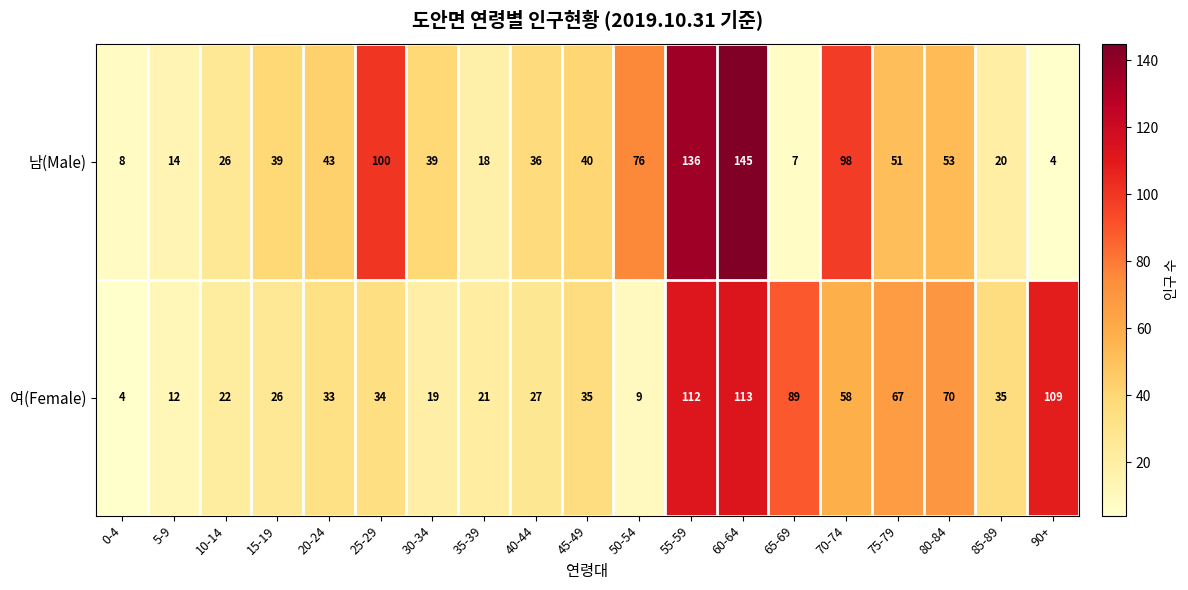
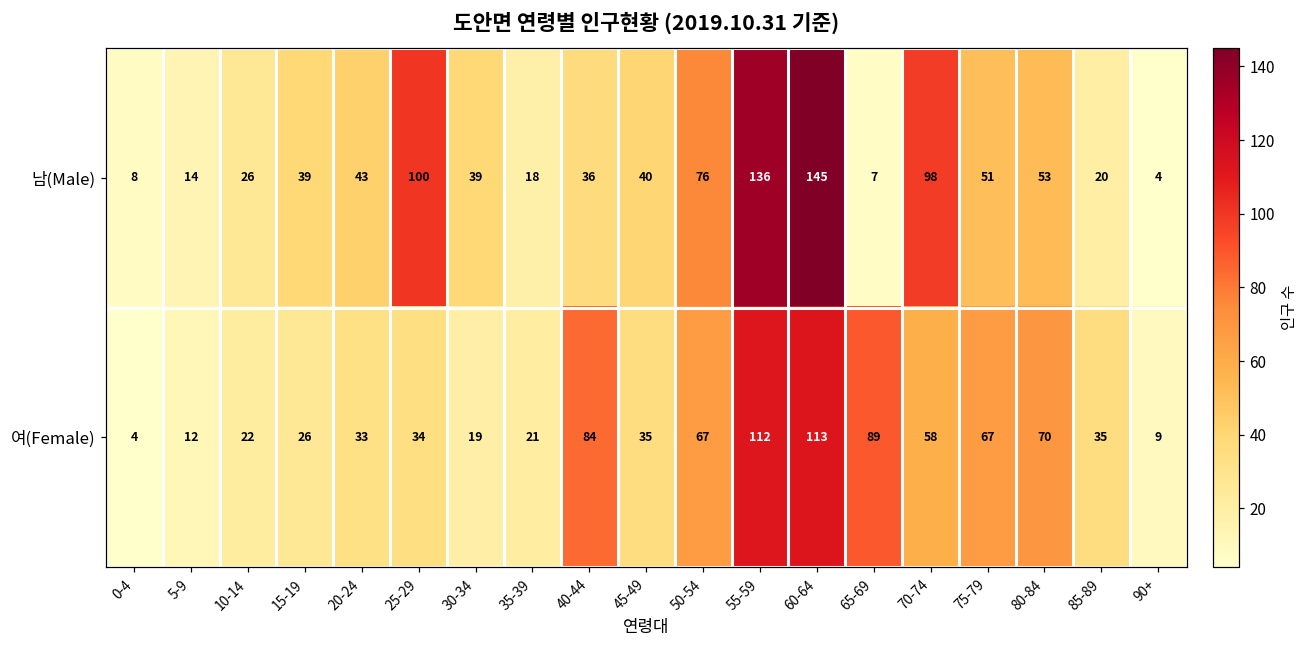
여(Female), 40-44: 27 -> 84
여(Female), 50-54: 9 -> 67
여(Female), 90+: 109 -> 9
